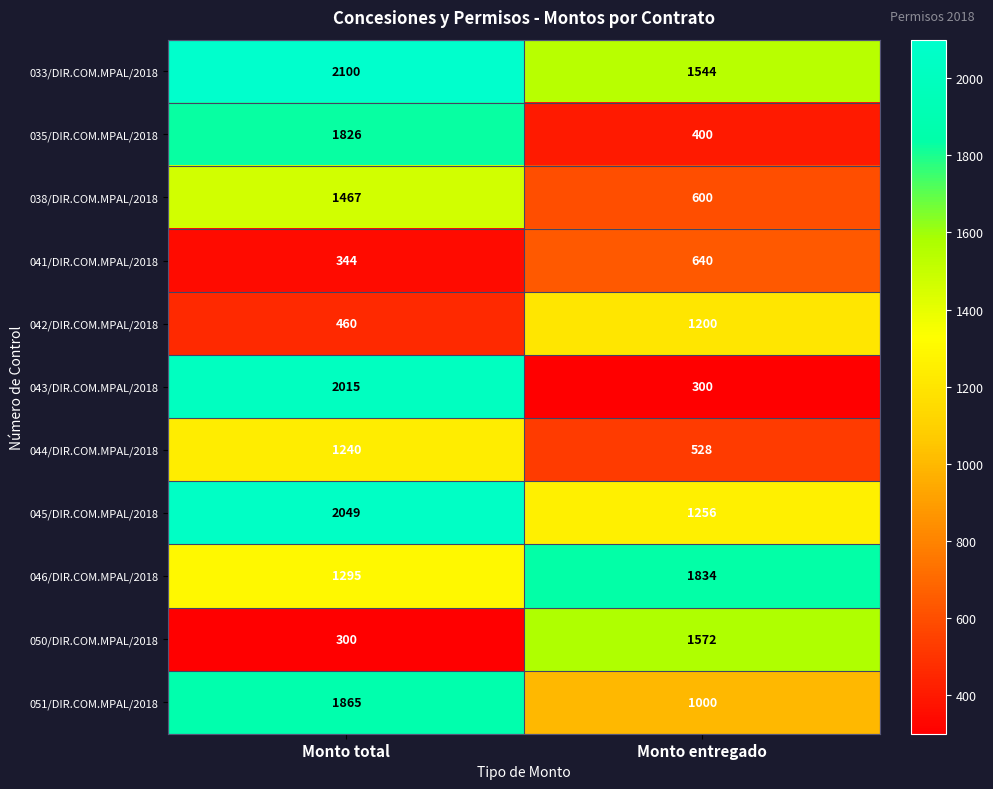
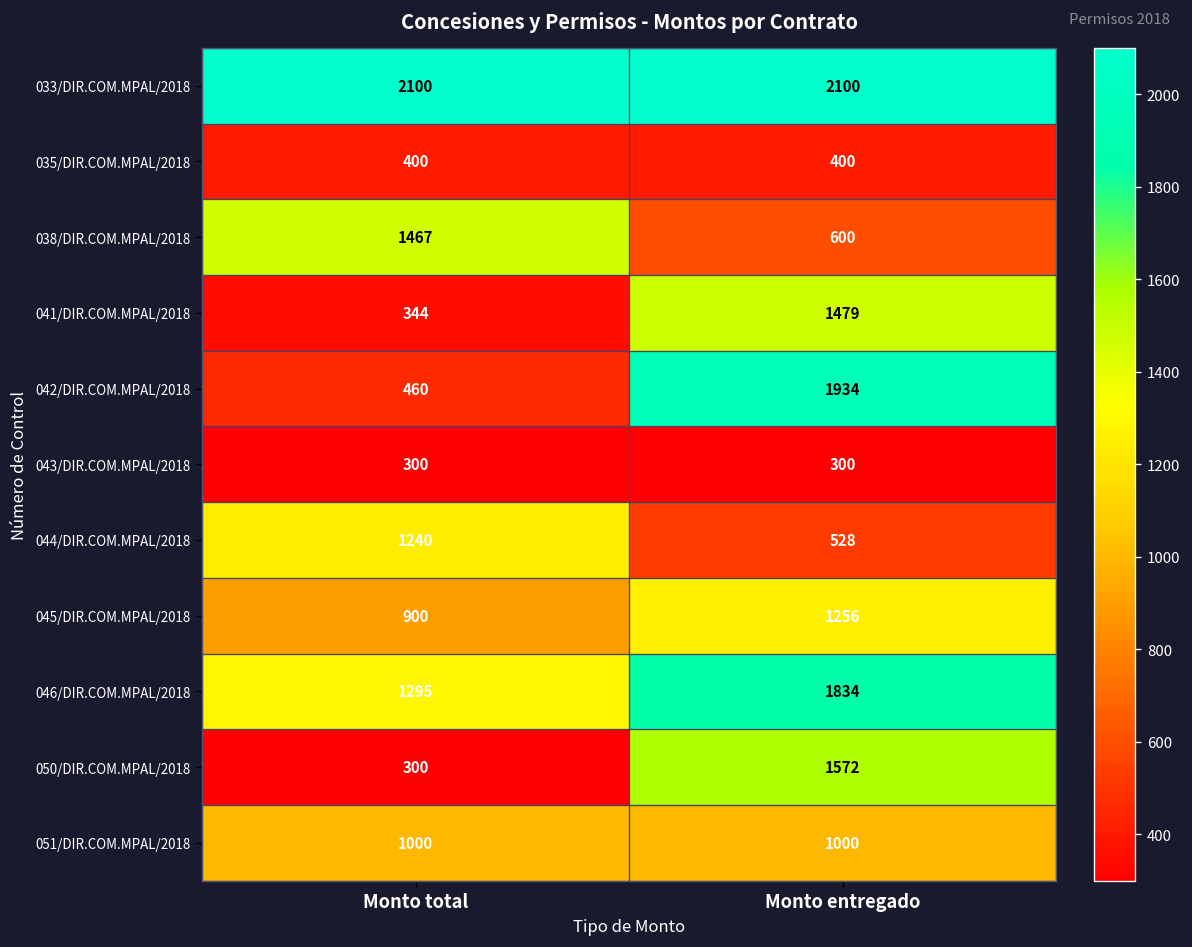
033/DIR.COM.MPAL/2018, Monto entregado: 1544 -> 2100
035/DIR.COM.MPAL/2018, Monto total: 1826 -> 400
041/DIR.COM.MPAL/2018, Monto entregado: 640 -> 1479
042/DIR.COM.MPAL/2018, Monto entregado: 1200 -> 1934
043/DIR.COM.MPAL/2018, Monto total: 2015 -> 300
045/DIR.COM.MPAL/2018, Monto total: 2049 -> 900
051/DIR.COM.MPAL/2018, Monto total: 1865 -> 1000
